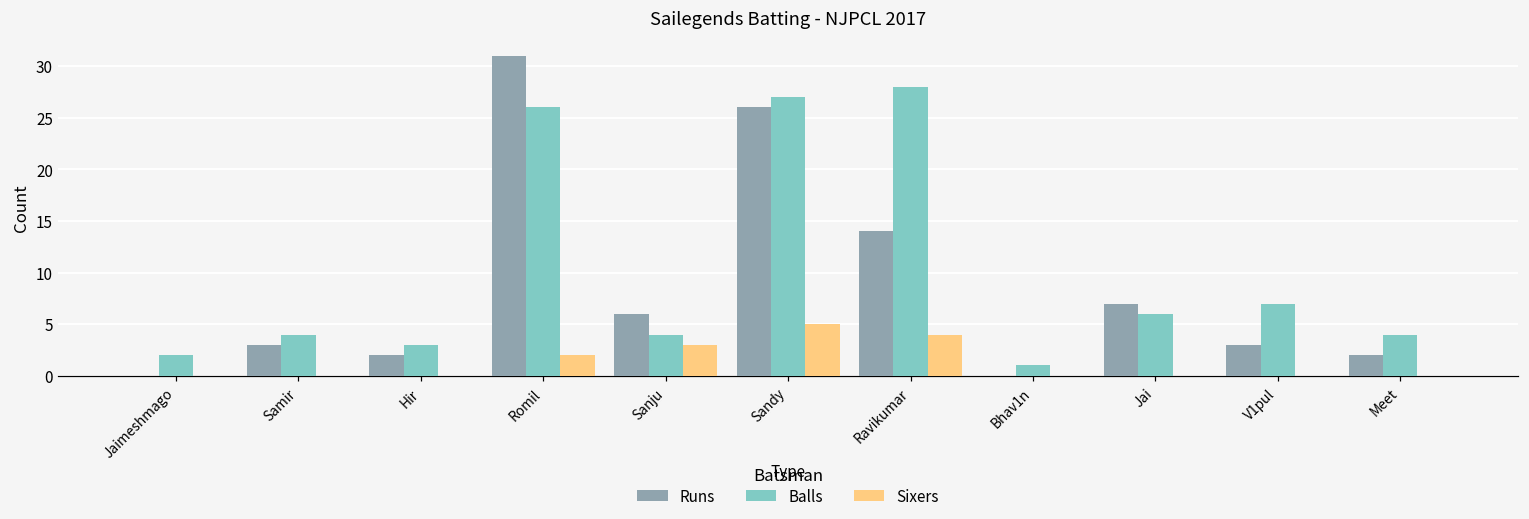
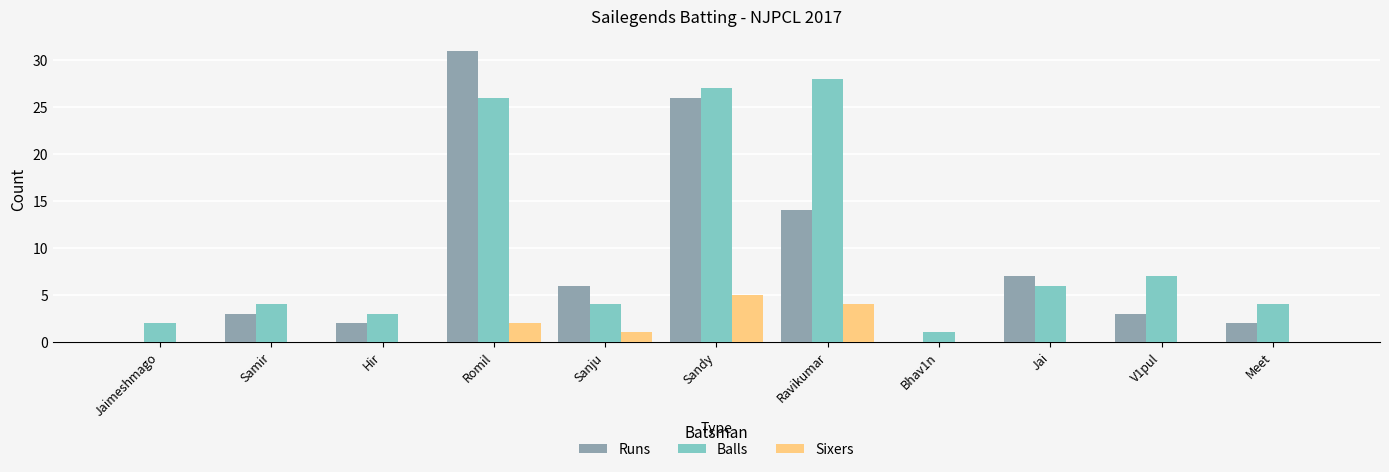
Sixers, Sanju: 3 -> 1
